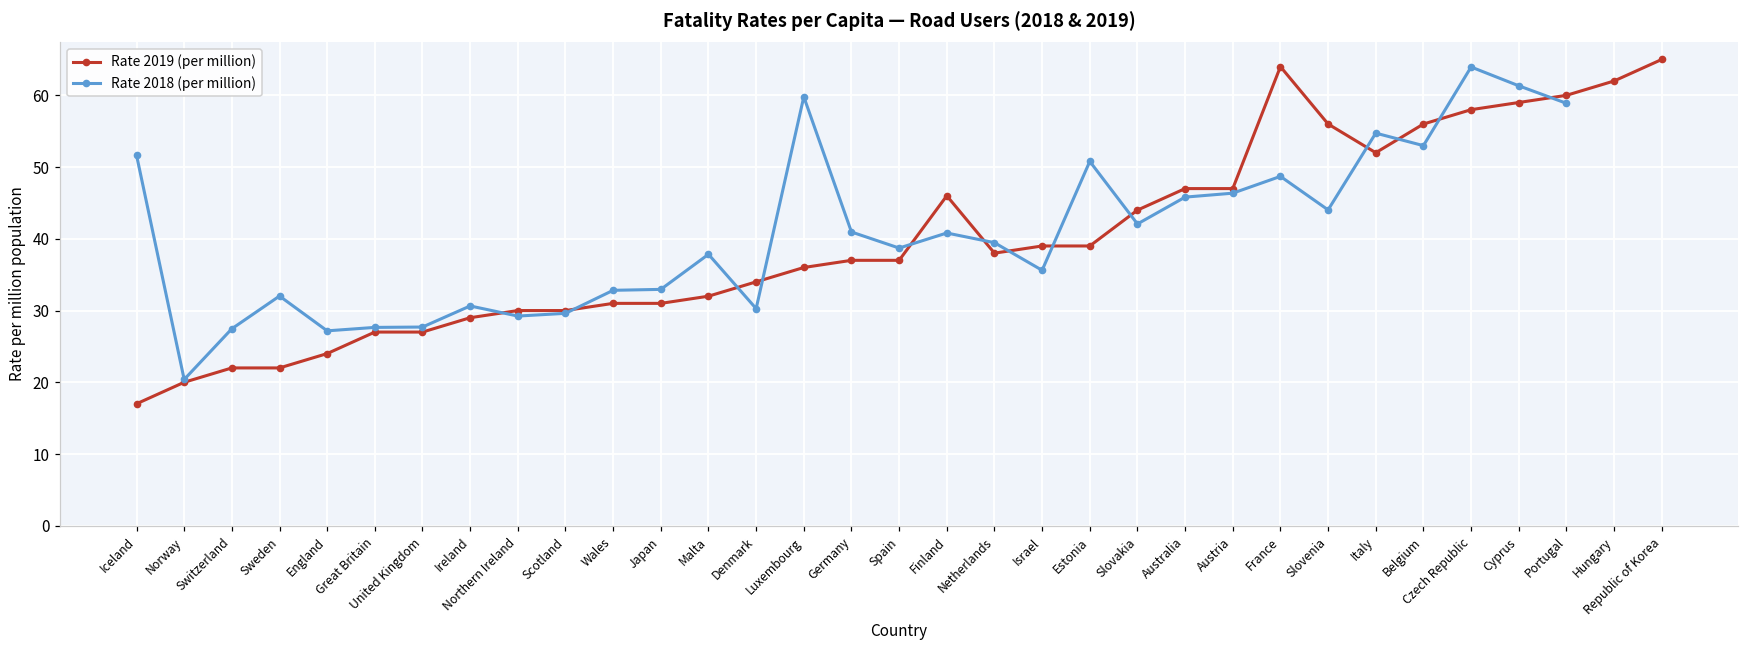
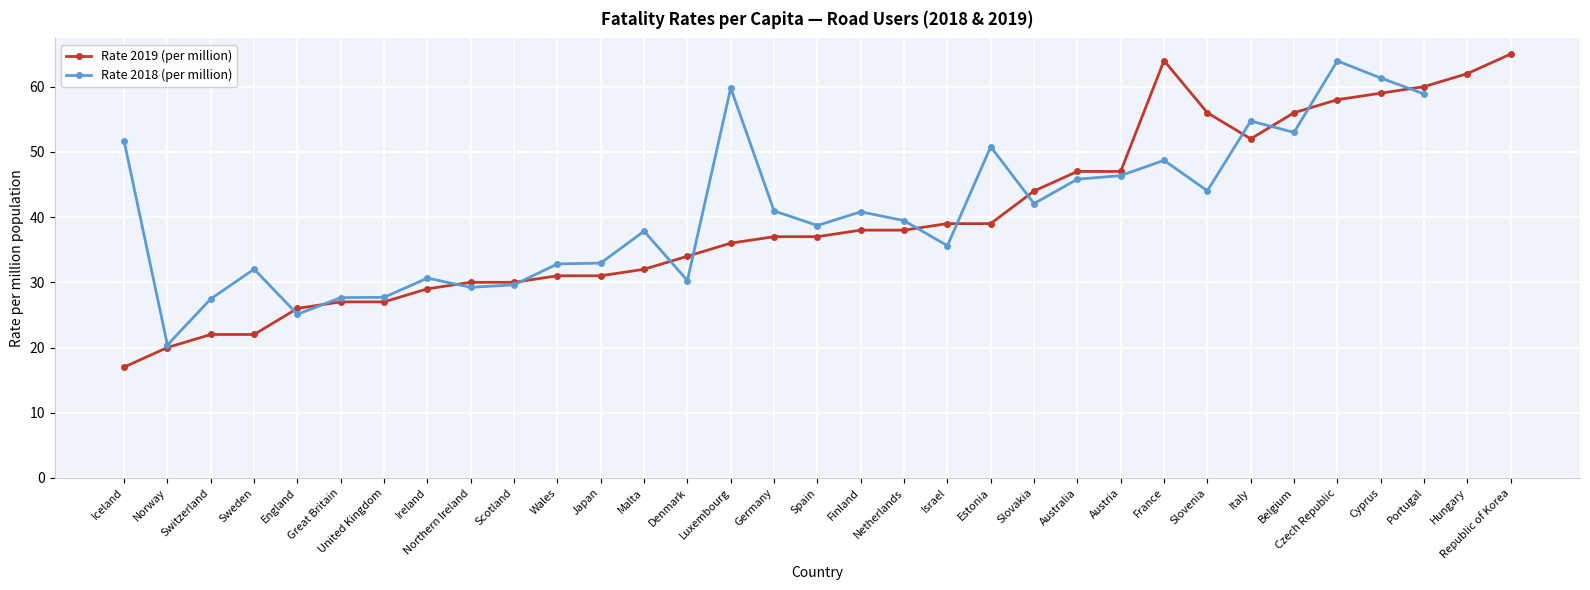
Rate 2019 (per million), England: 24 -> 26
Rate 2018 (per million), England: 27 -> 25
Rate 2019 (per million), Finland: 46 -> 38
